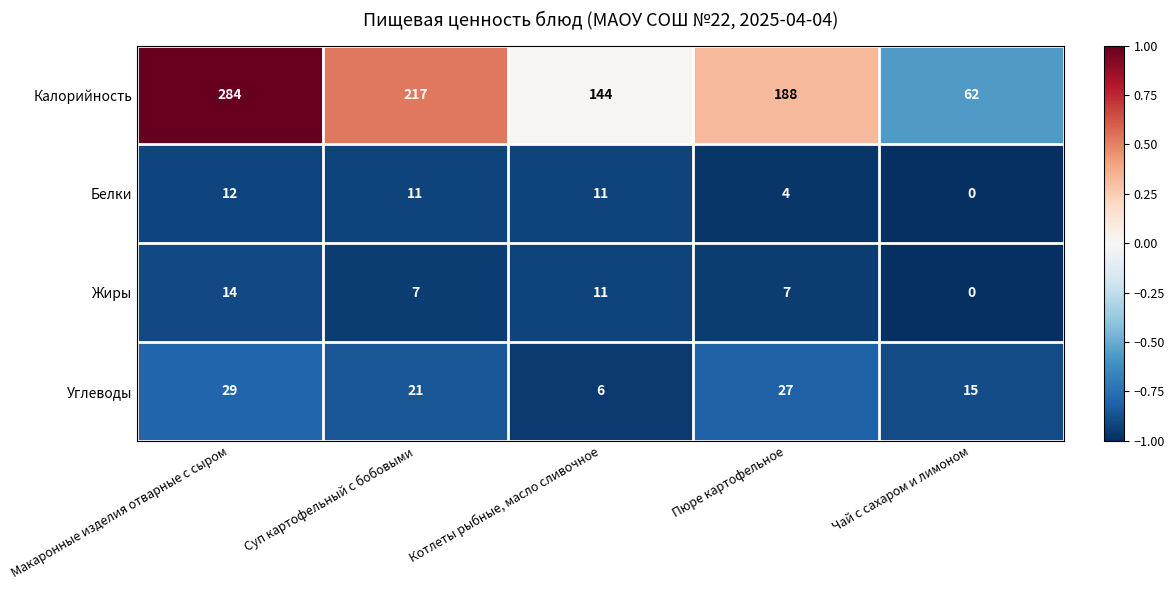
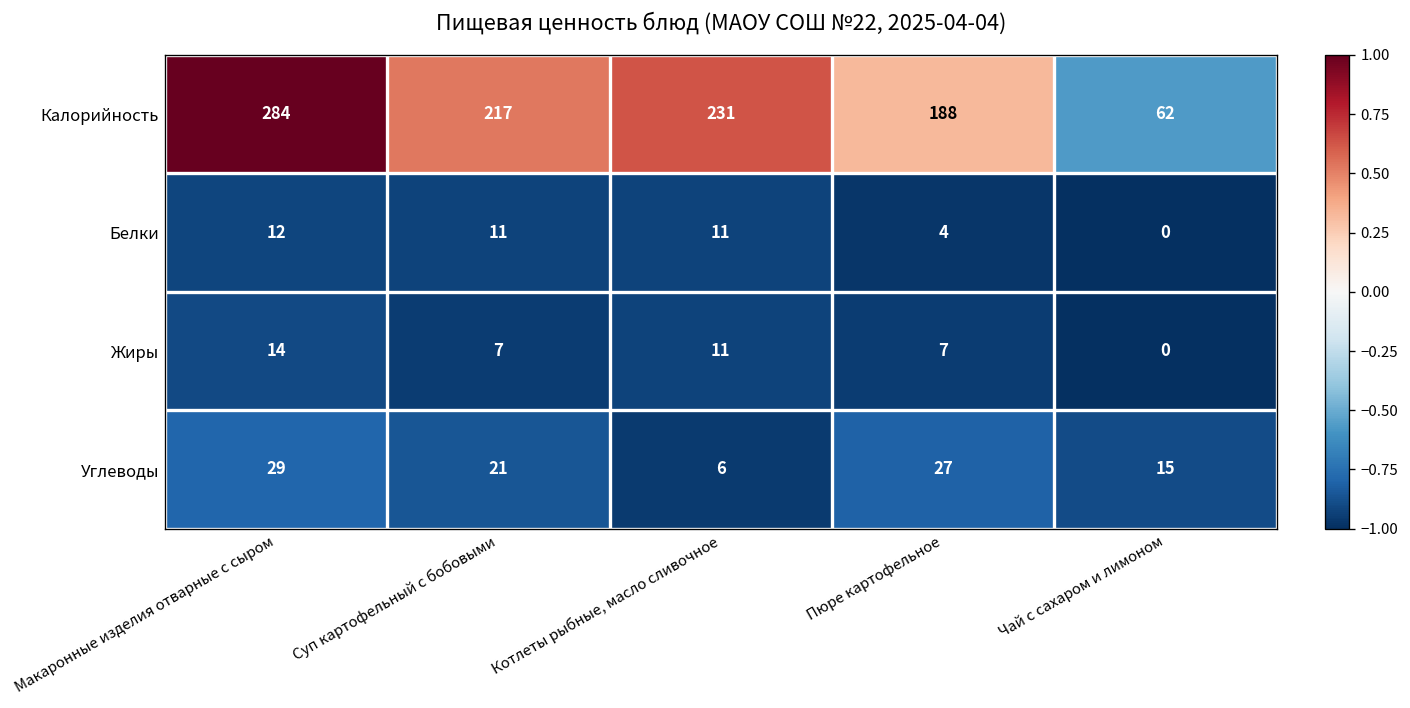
Калорийность, Котлеты рыбные, масло сливочное: 144 -> 231
